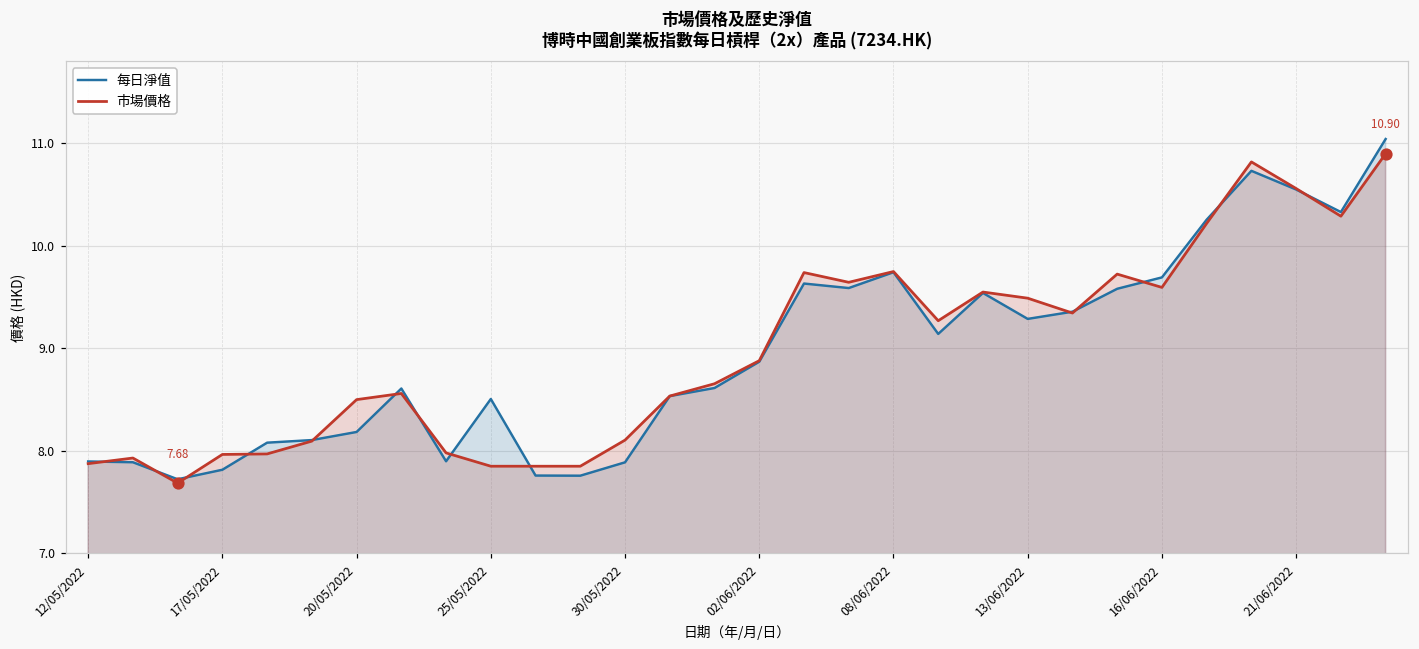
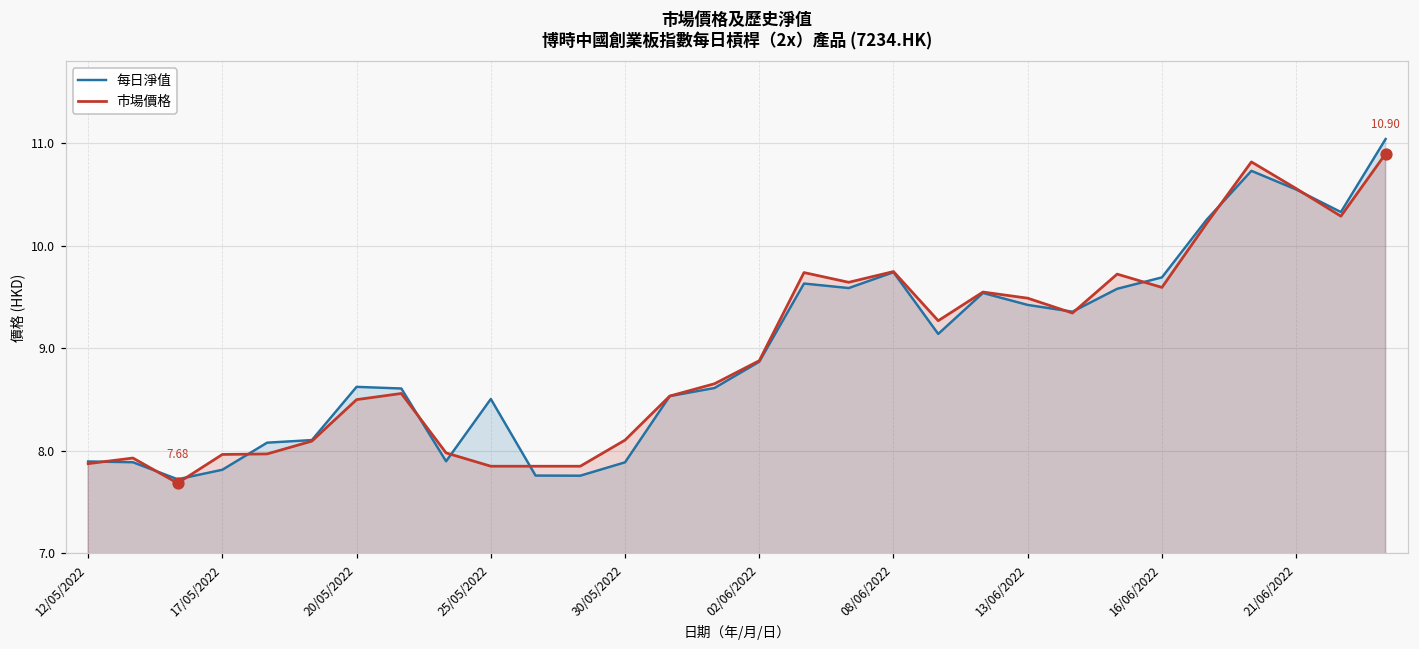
每日淨值, 20/05/2022: 8.2 -> 8.6
每日淨值, 13/06/2022: 9.3 -> 9.4
